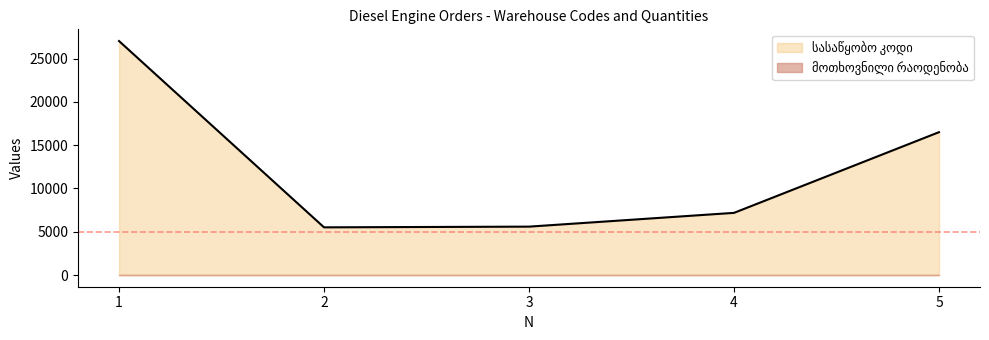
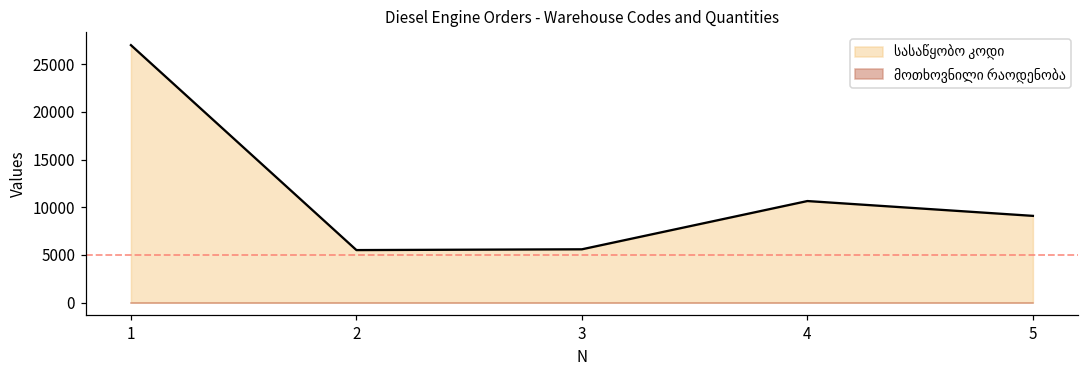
სასაწყობო კოდი, 4: 7000 -> 11000
სასაწყობო კოდი, 5: 16000 -> 9000
